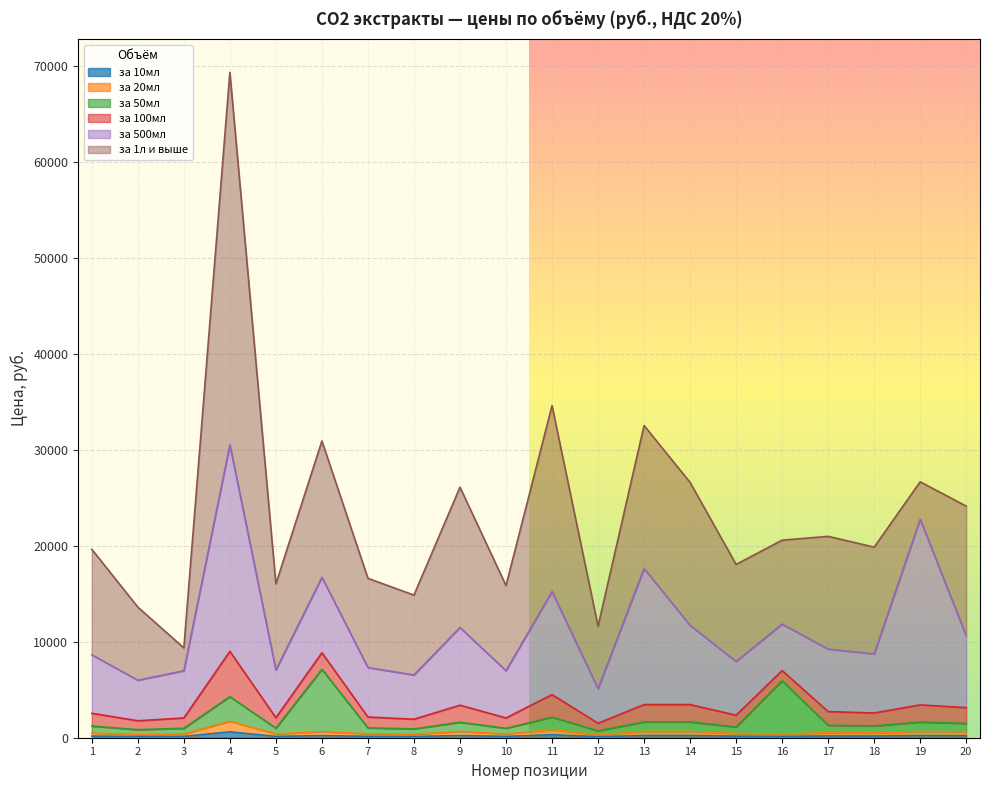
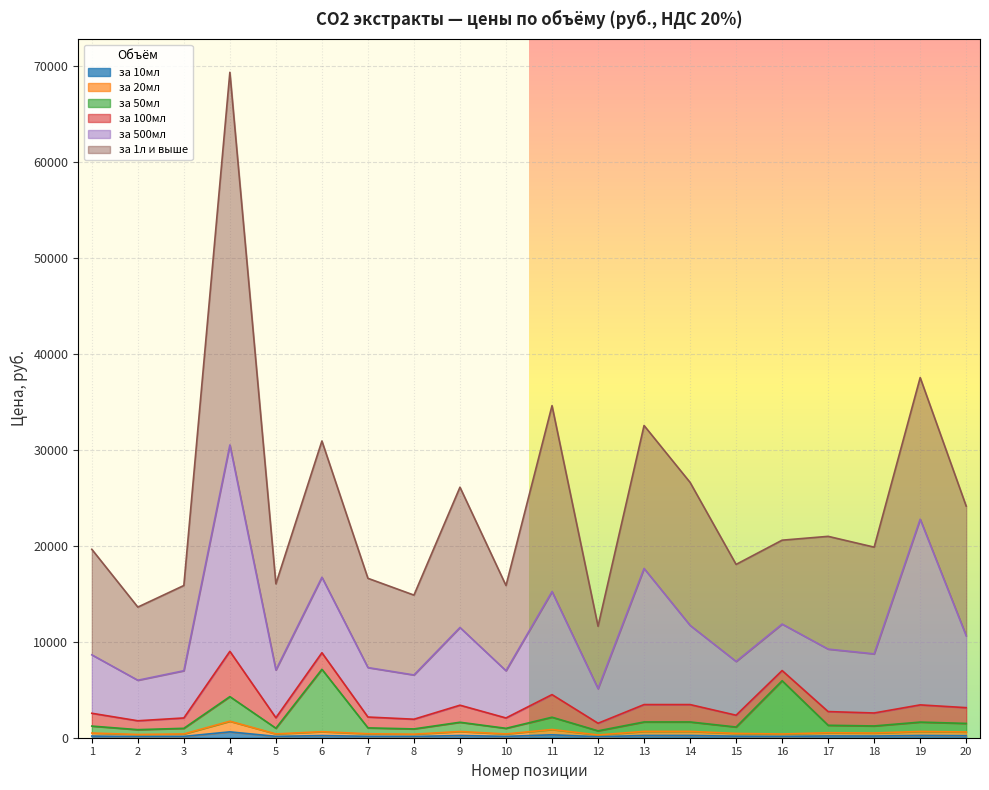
за 1л и выше, 3: 2000 -> 9000
за 1л и выше, 19: 4000 -> 15000
